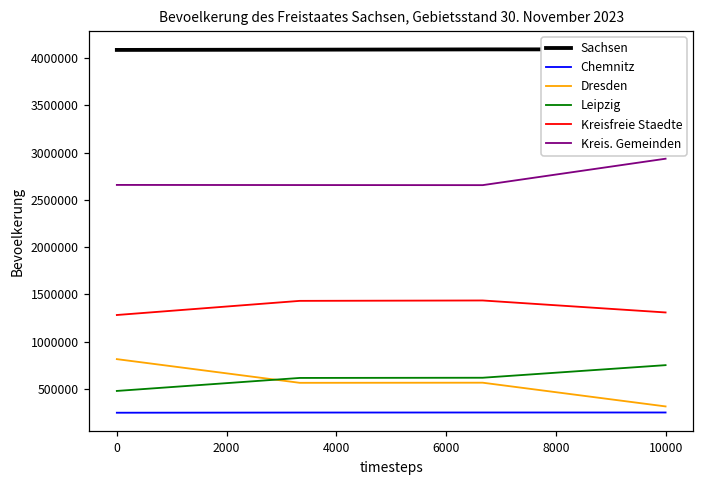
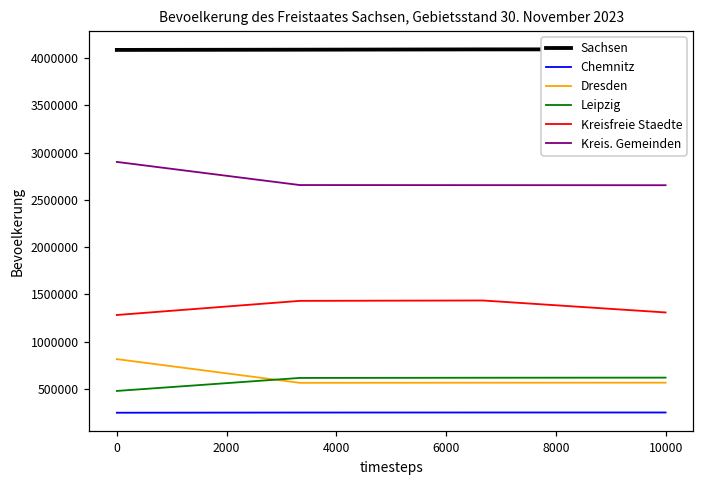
Kreis. Gemeinden, 0: 2700000 -> 2900000
Dresden, 10000: 300000 -> 600000
Leipzig, 10000: 800000 -> 600000
Kreis. Gemeinden, 10000: 2900000 -> 2700000
